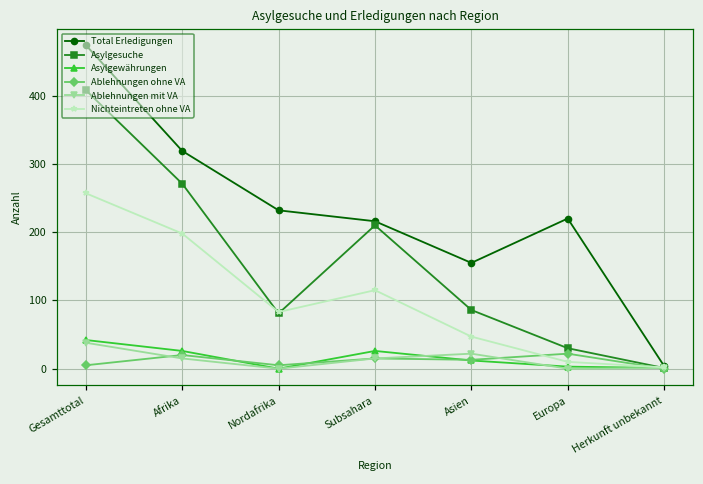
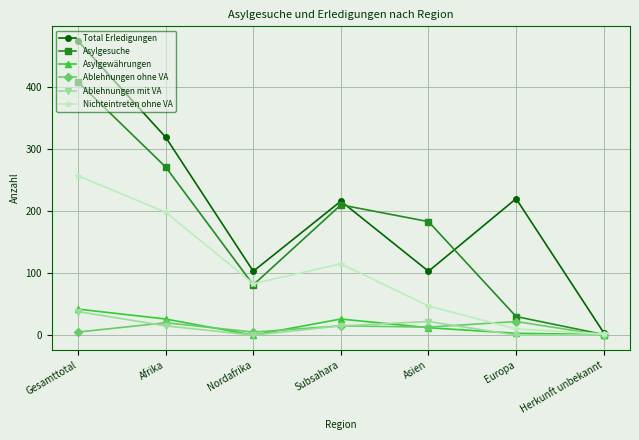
Total Erledigungen, Nordafrika: 230 -> 100
Total Erledigungen, Asien: 160 -> 100
Asylgesuche, Asien: 90 -> 180
